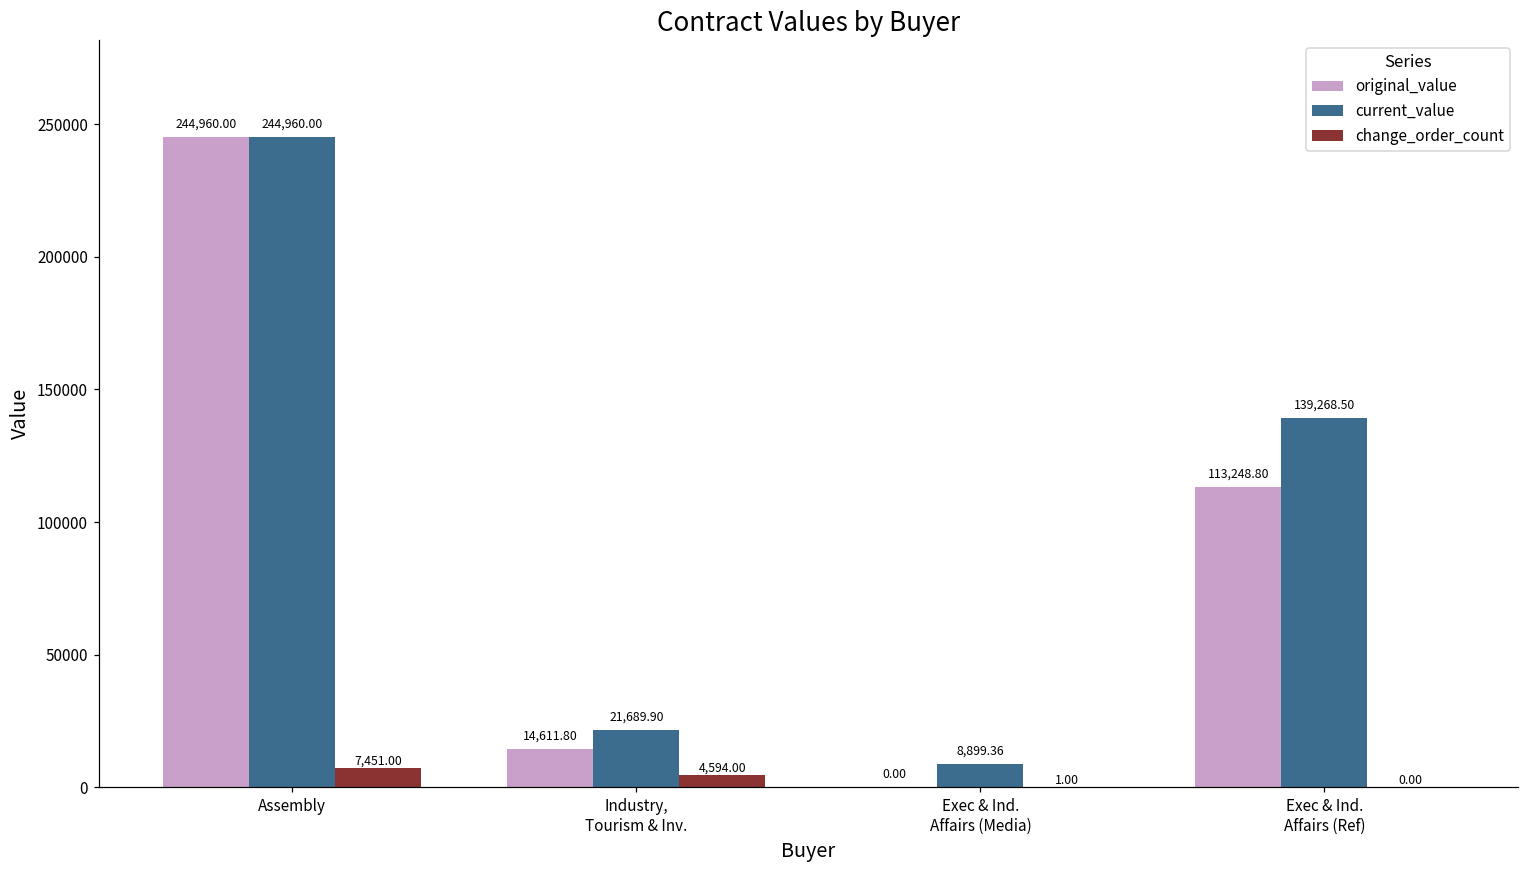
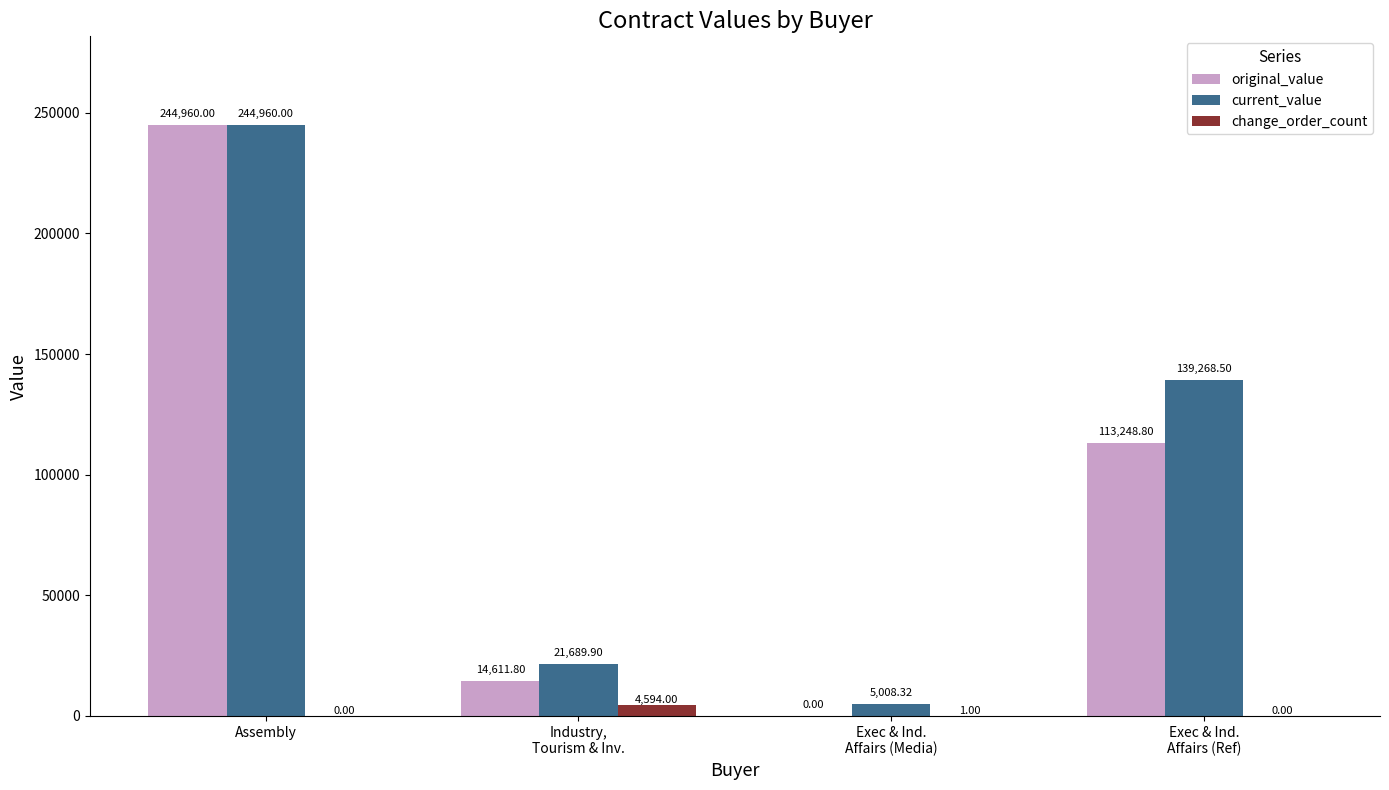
change_order_count, Assembly: 7,451.00 -> 0.00
current_value, Exec & Ind. Affairs (Media): 8,899.36 -> 5,008.32
